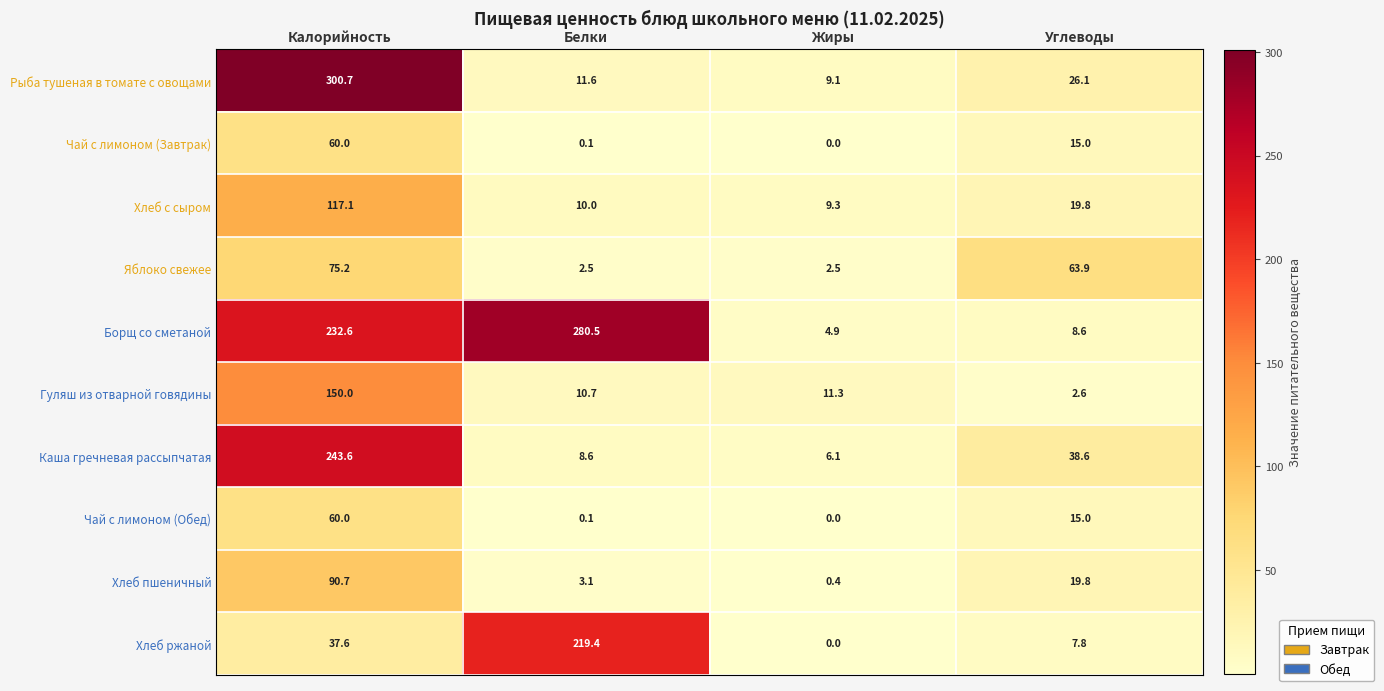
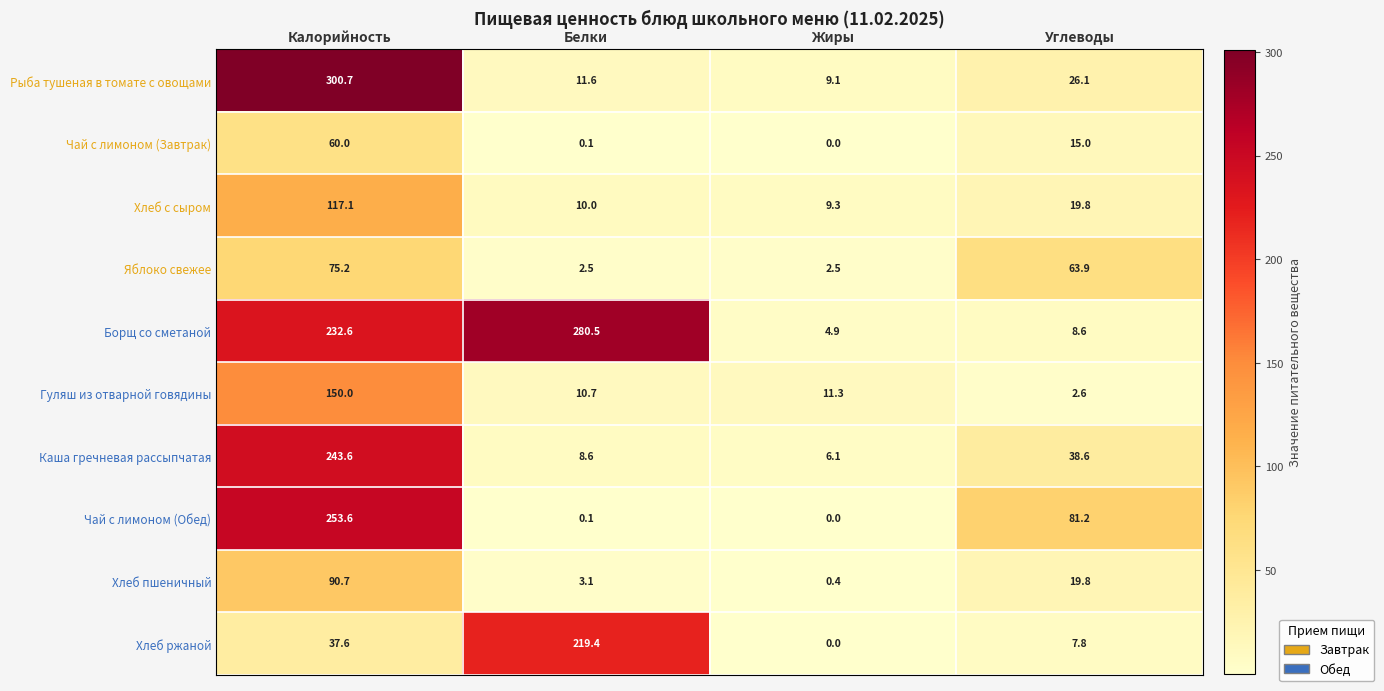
Чай с лимоном (Обед), Калорийность: 60.0 -> 253.6
Чай с лимоном (Обед), Углеводы: 15.0 -> 81.2
